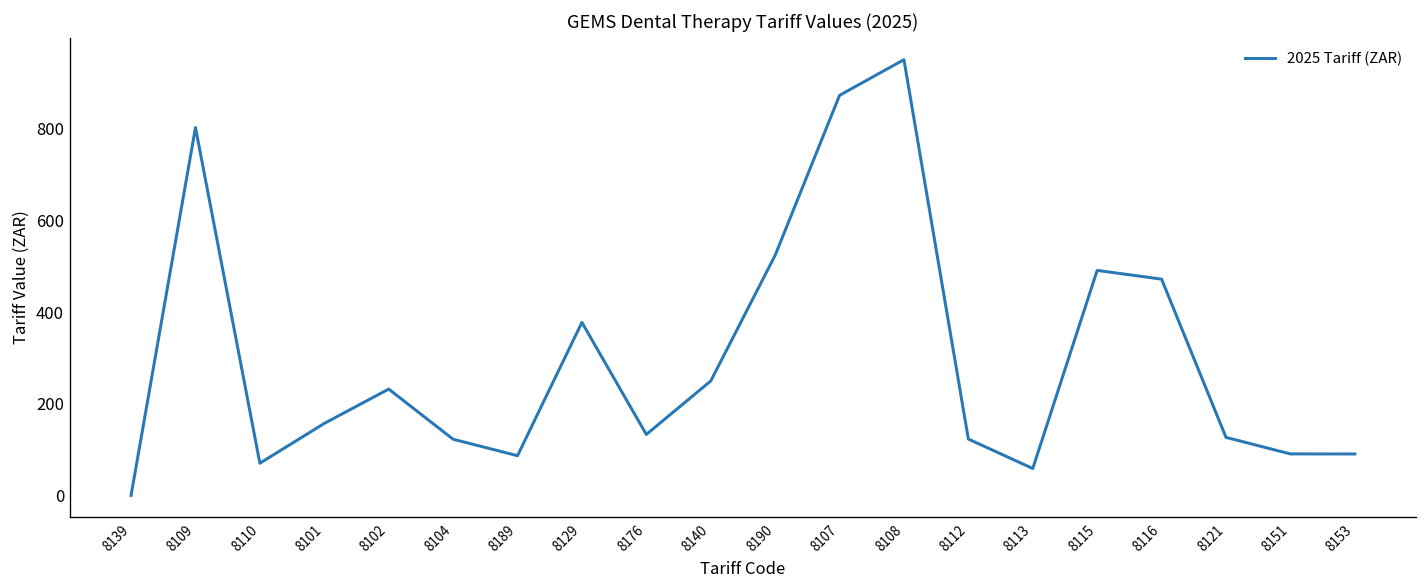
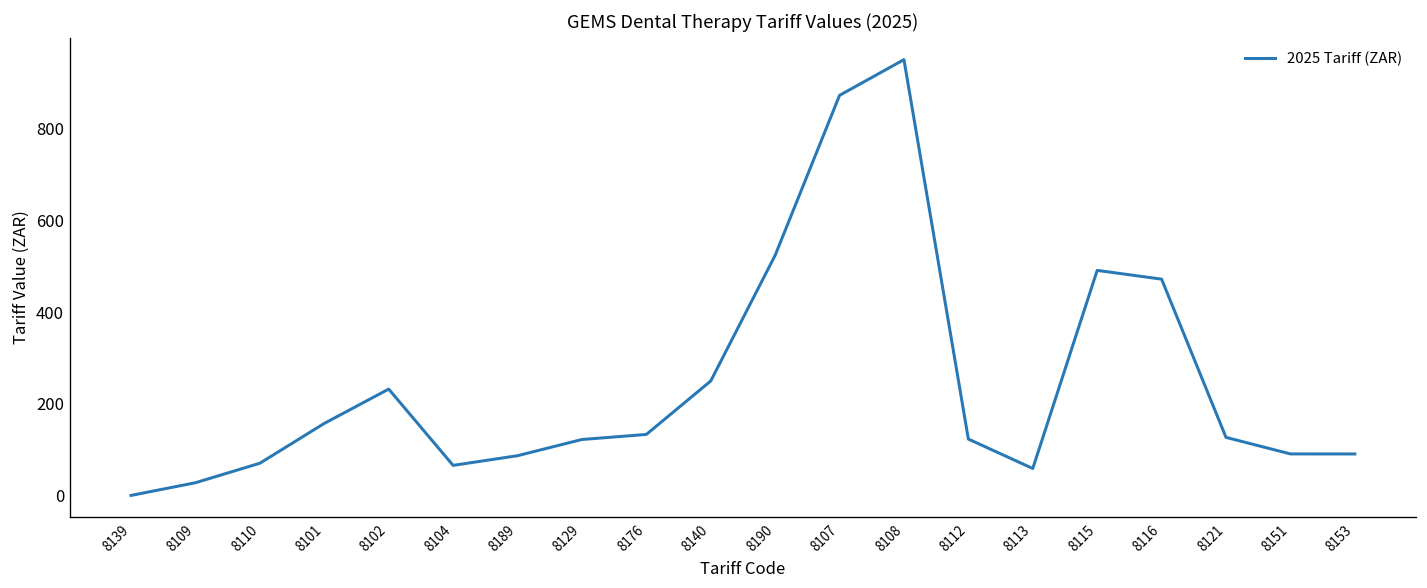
8109: 800 -> 30
8104: 120 -> 70
8129: 380 -> 120
